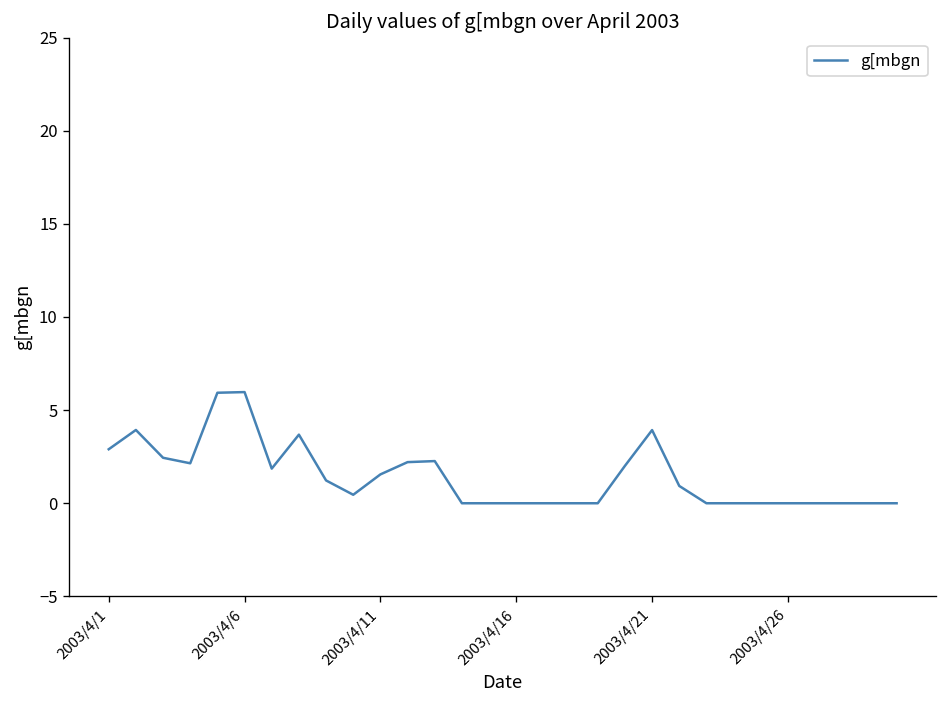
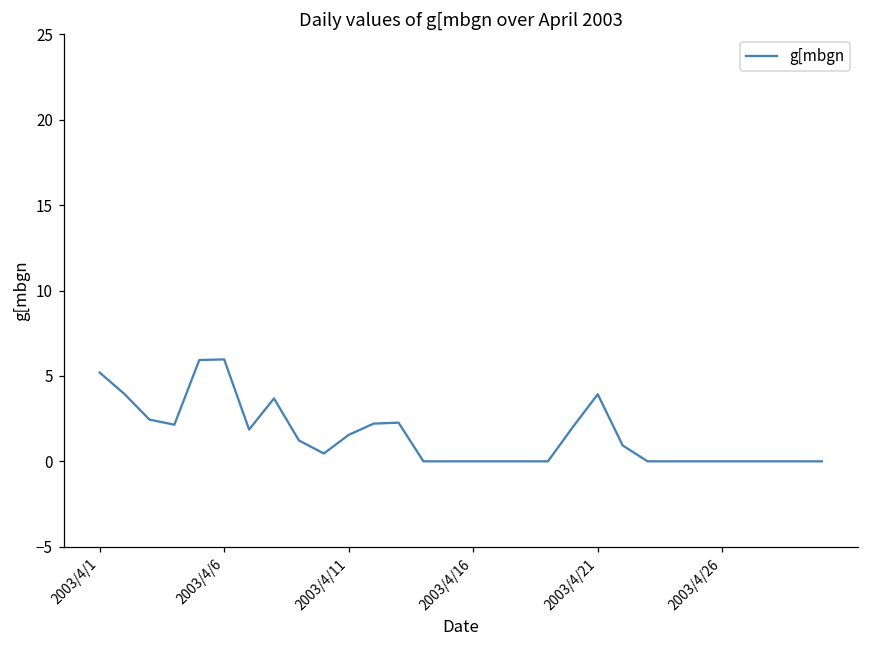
2003/4/1: 2.9 -> 5.2
